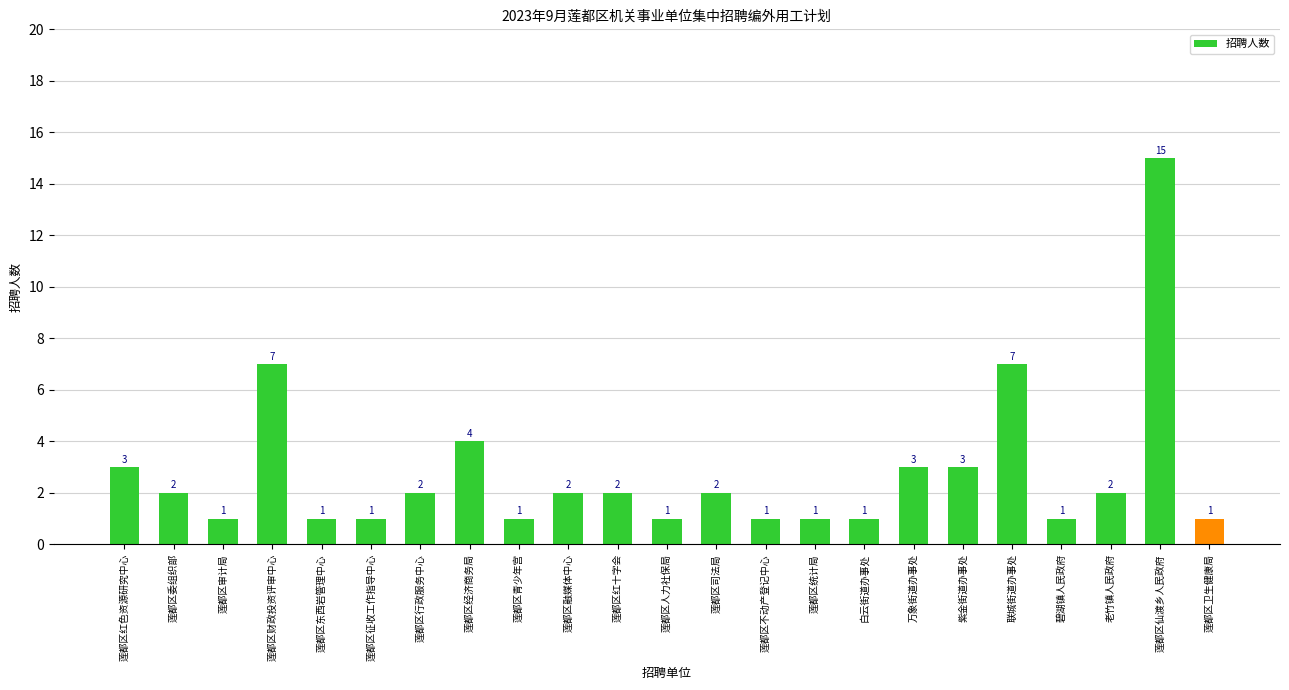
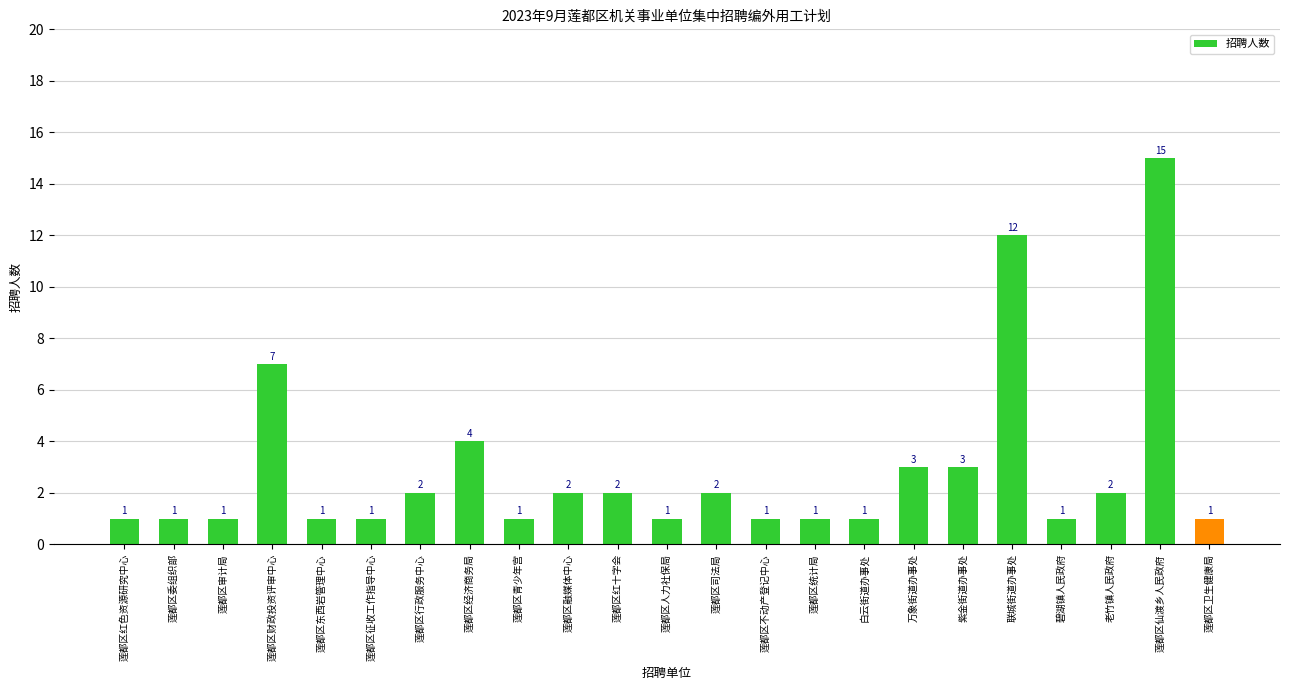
莲都区红色资源研究中心: 3 -> 1
莲都区委组织部: 2 -> 1
联城街道办事处: 7 -> 12
